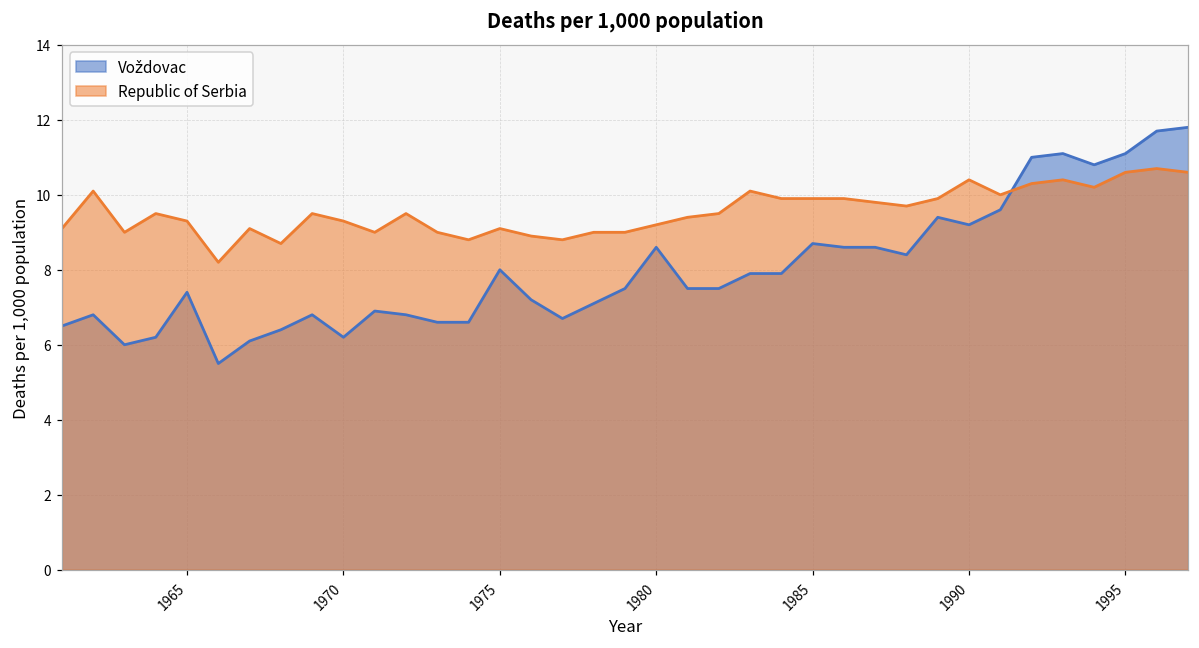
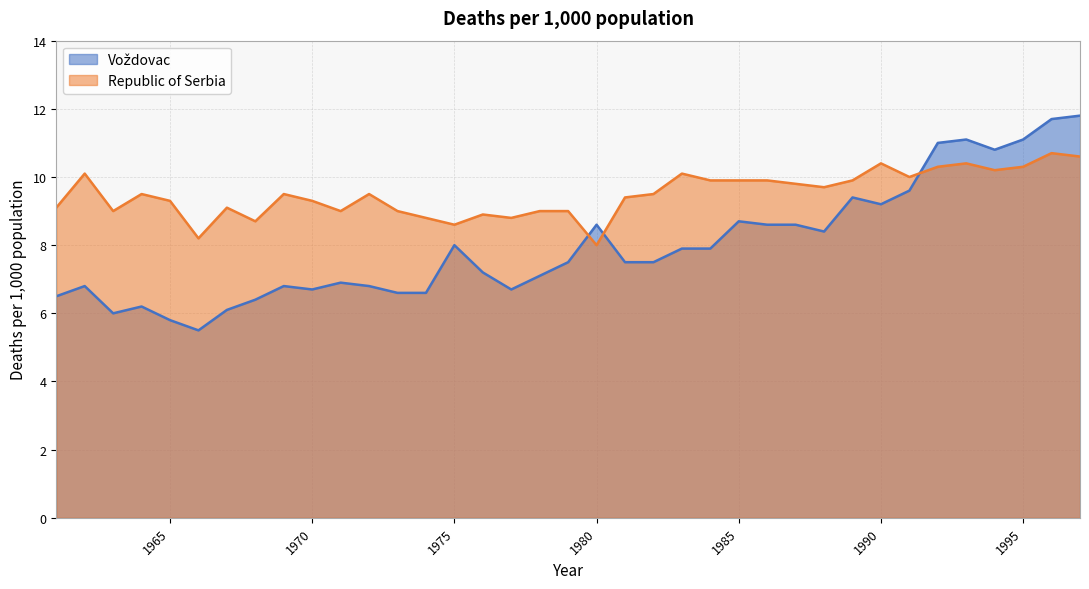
Voždovac, 1965: 7.4 -> 5.8
Voždovac, 1970: 6.2 -> 6.7
Republic of Serbia, 1975: 9.1 -> 8.6
Republic of Serbia, 1980: 9.2 -> 8.0
Republic of Serbia, 1995: 10.6 -> 10.3
